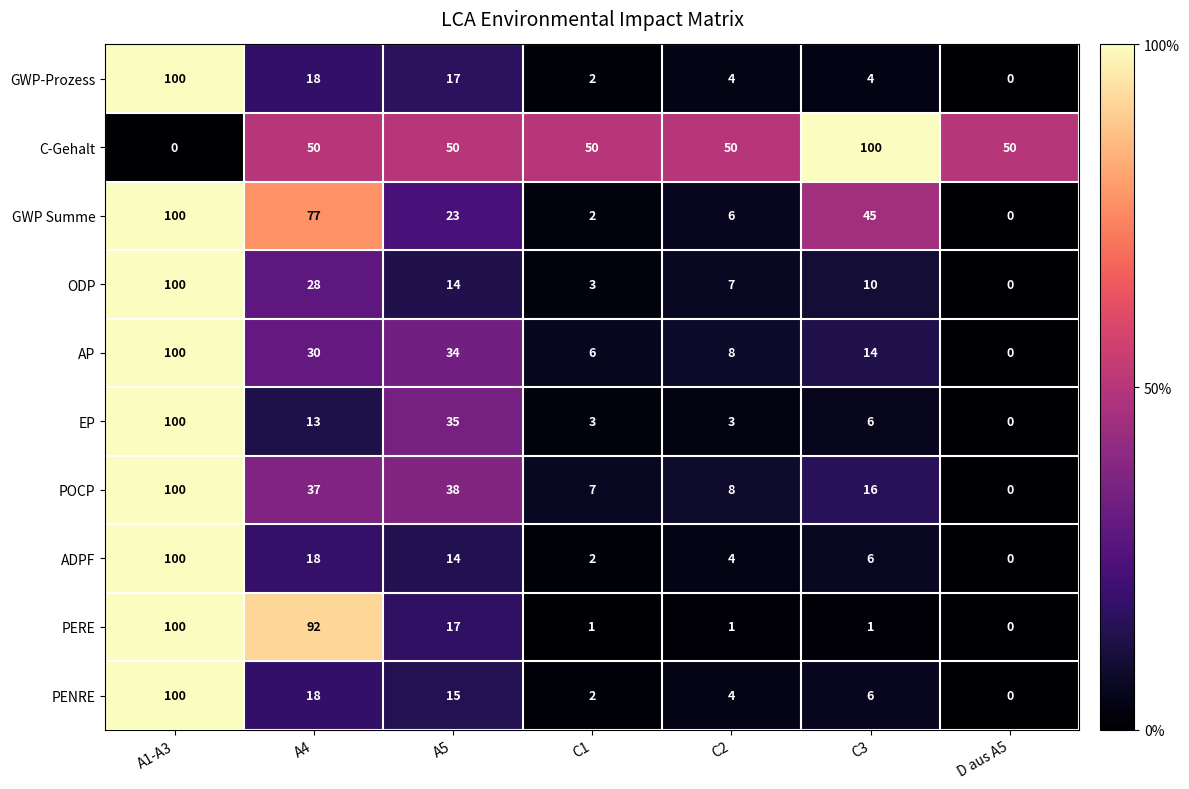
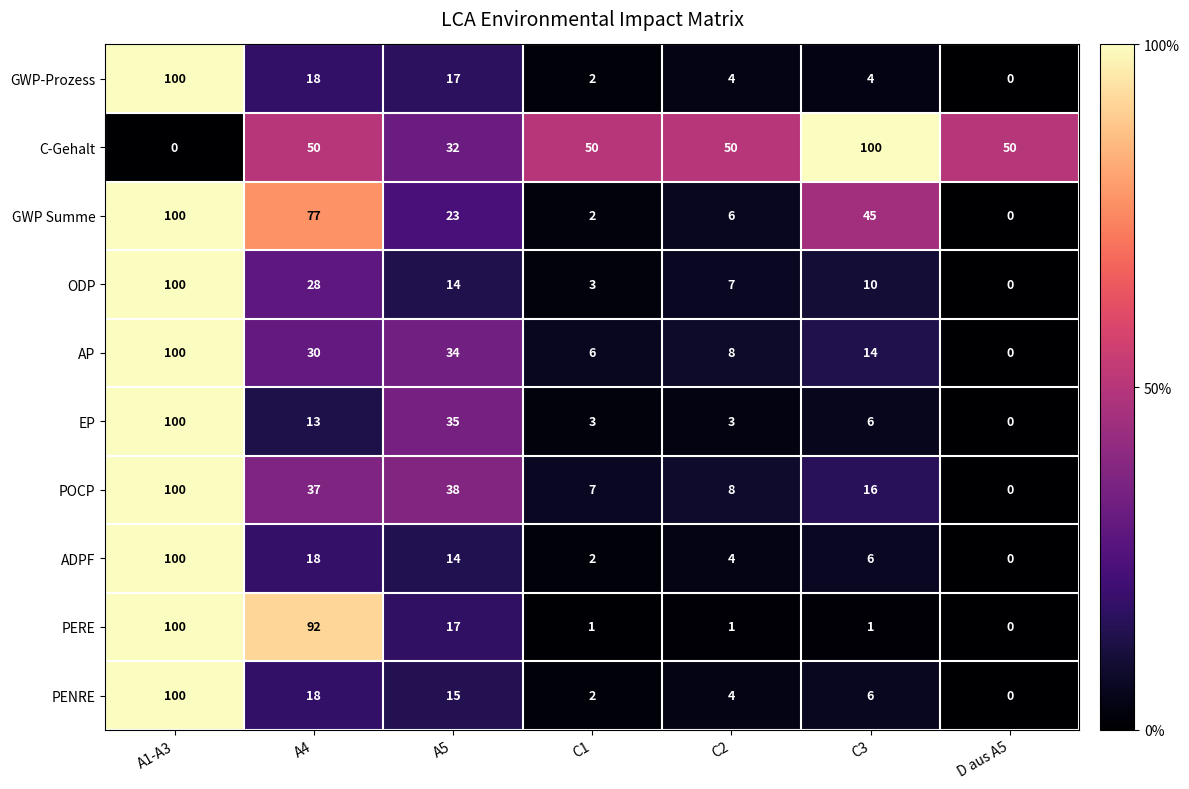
C-Gehalt, A5: 50 -> 32
